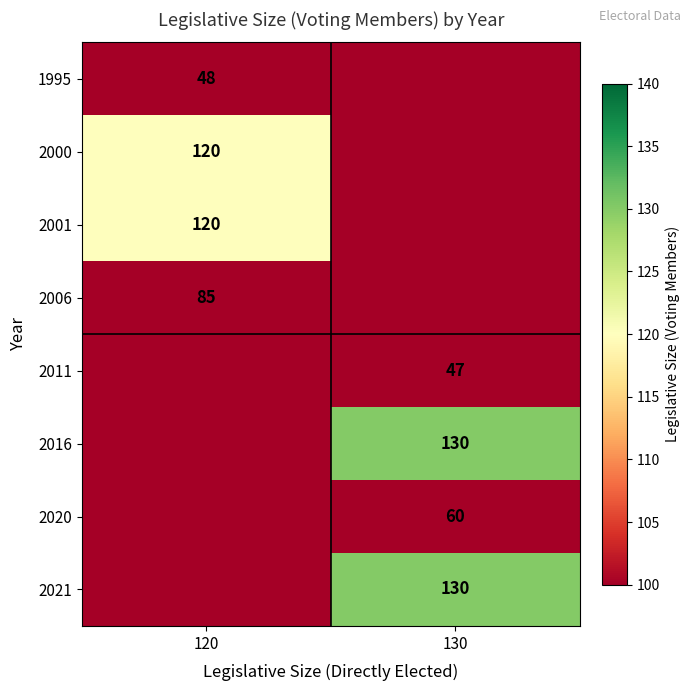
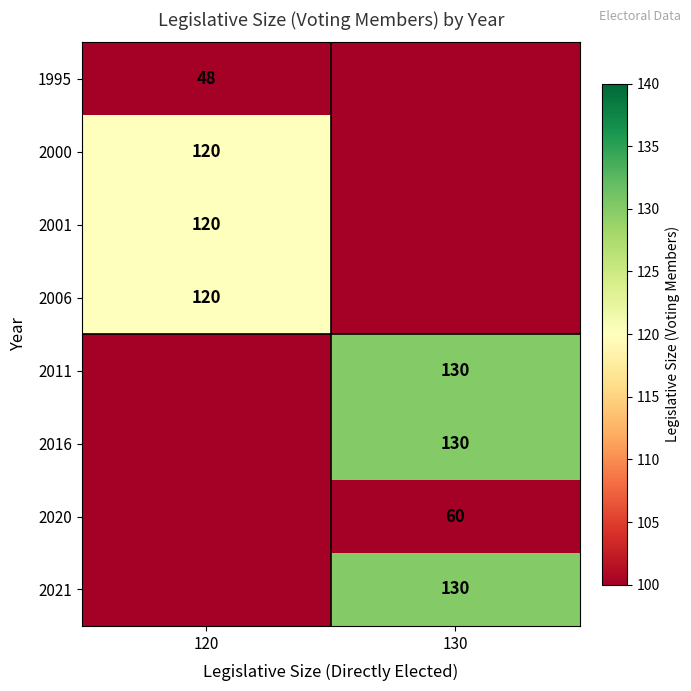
2006, 120: 85 -> 120
2011, 130: 47 -> 130
